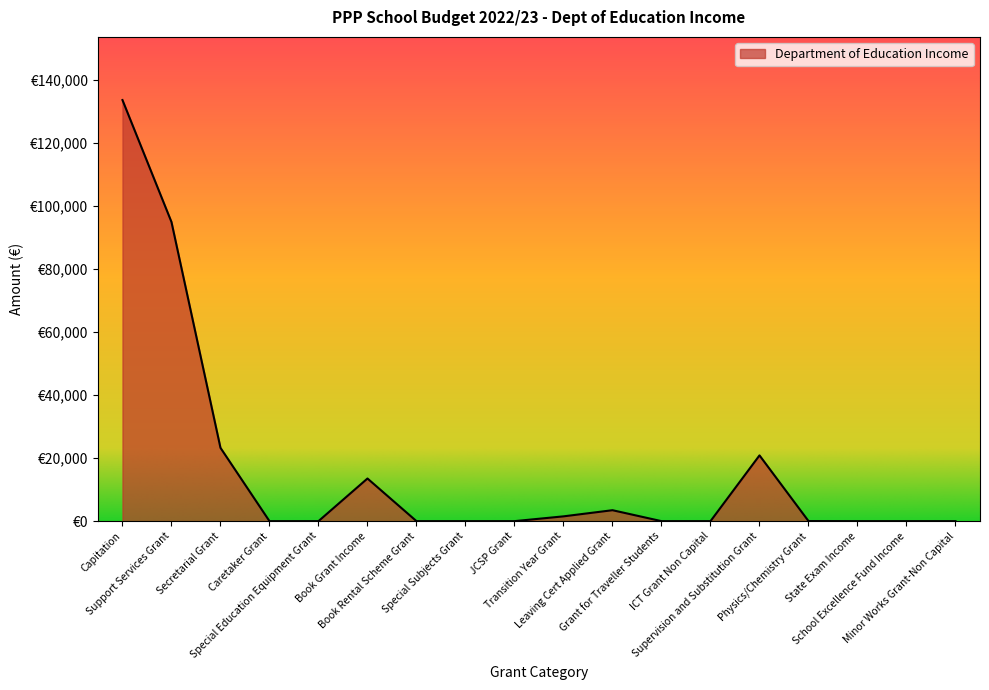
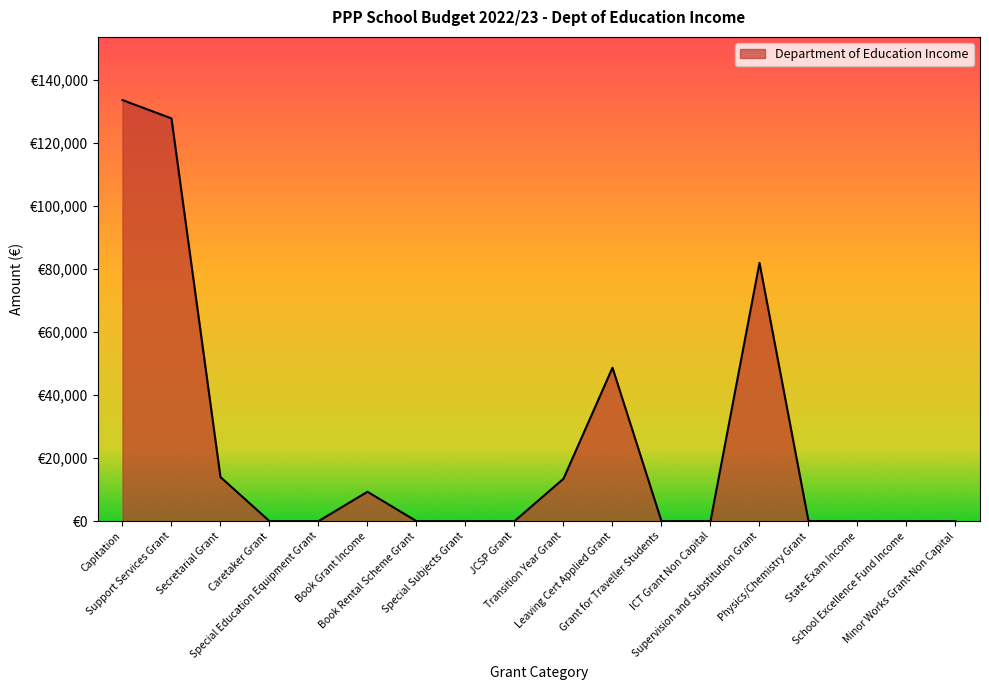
Support Services Grant: €95,000 -> €128,000
Secretarial Grant: €23,000 -> €14,000
Book Grant Income: €14,000 -> €9,000
Transition Year Grant: €2,000 -> €13,000
Leaving Cert Applied Grant: €3,000 -> €49,000
Supervision and Substitution Grant: €21,000 -> €82,000
